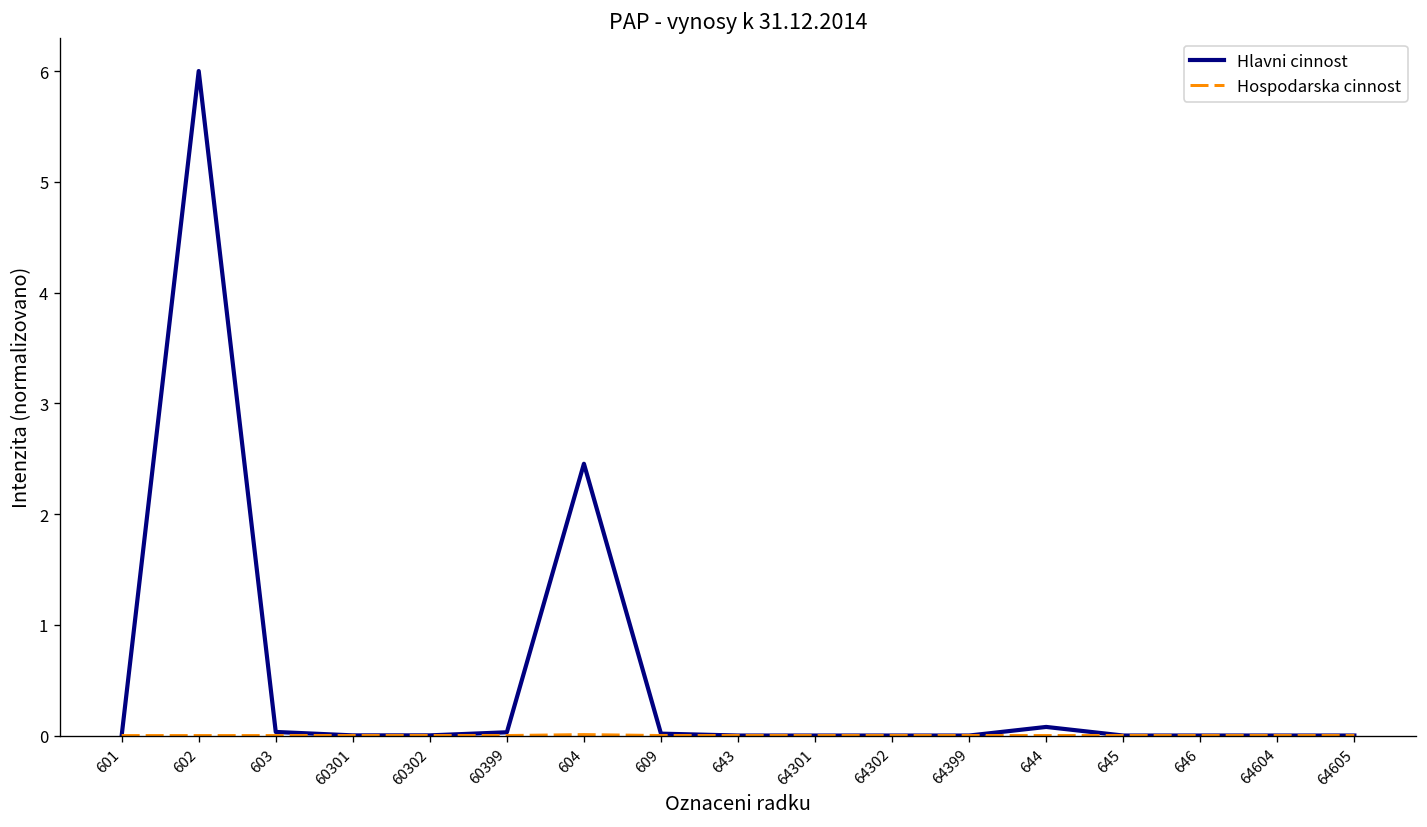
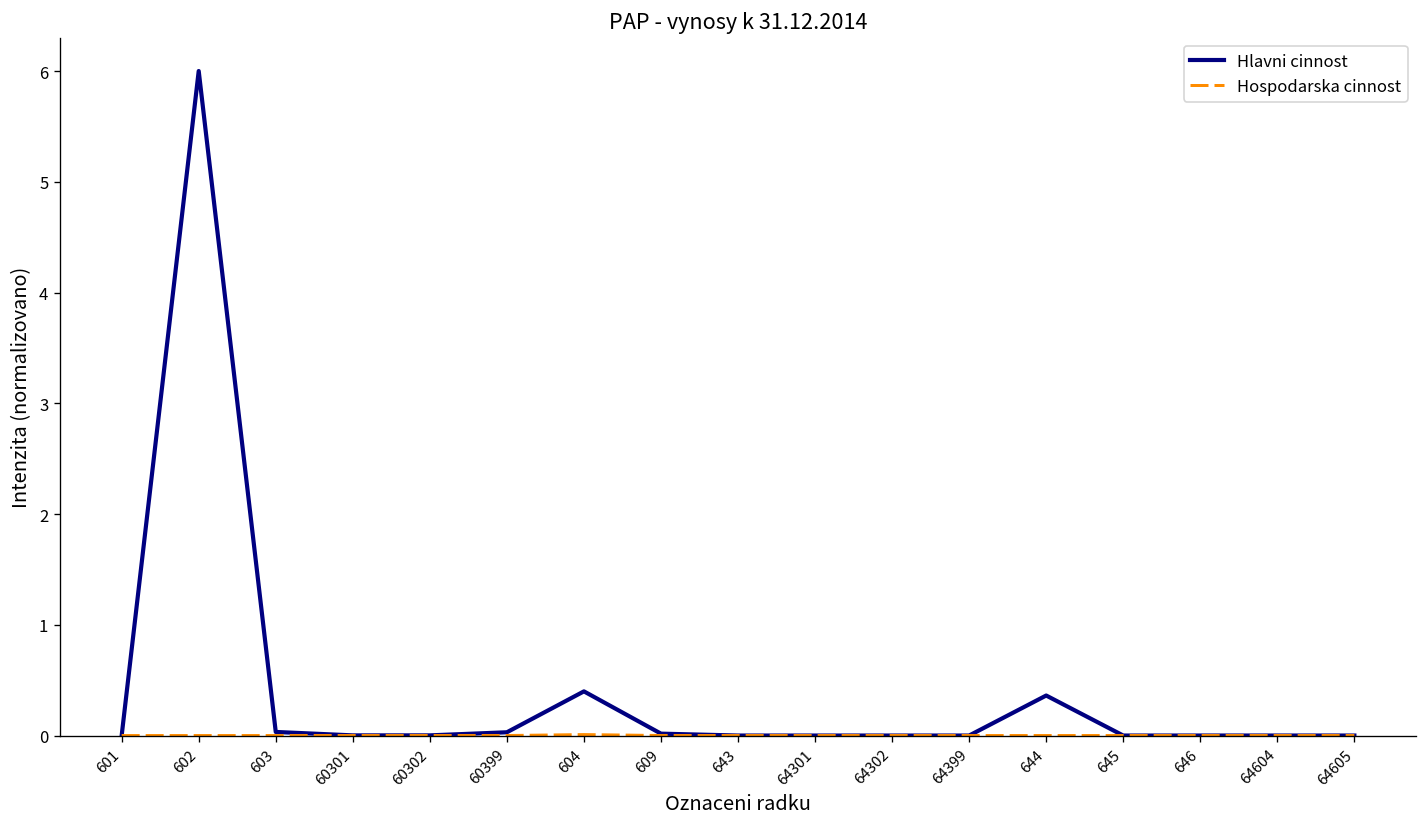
Hlavni cinnost, 604: 2.5 -> 0.4
Hlavni cinnost, 644: 0.1 -> 0.4
